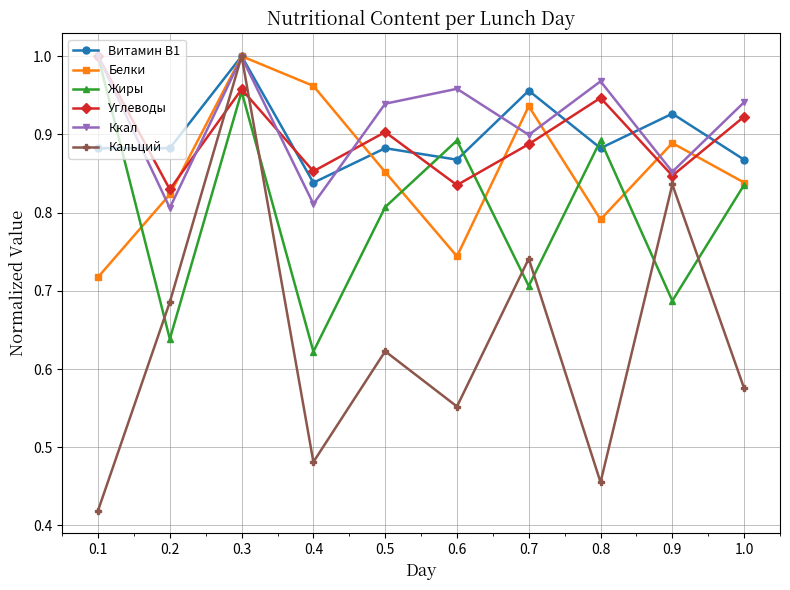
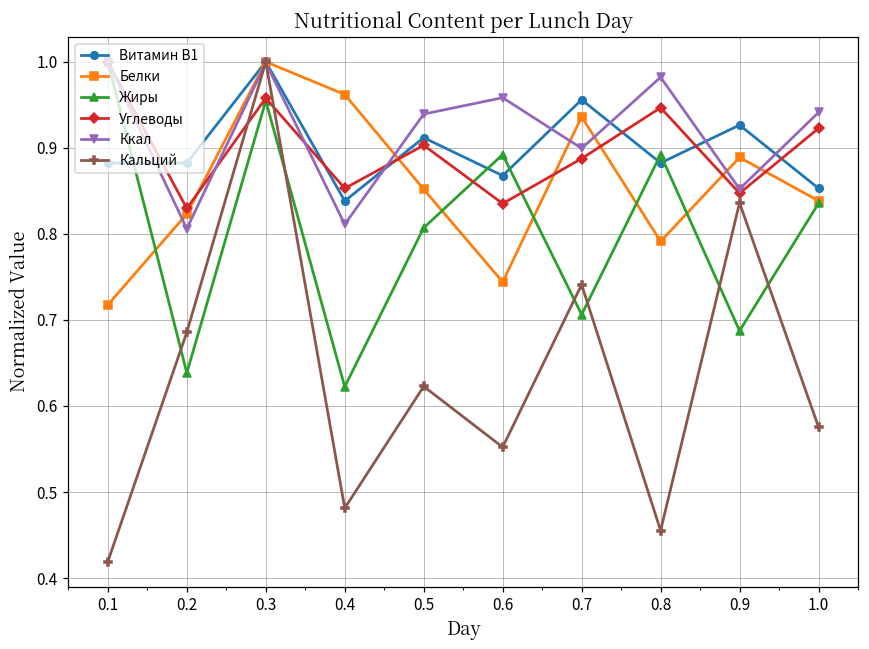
Витамин B1, 0.5: 0.88 -> 0.91
Ккал, 0.8: 0.97 -> 0.98
Витамин B1, 1.0: 0.87 -> 0.85
